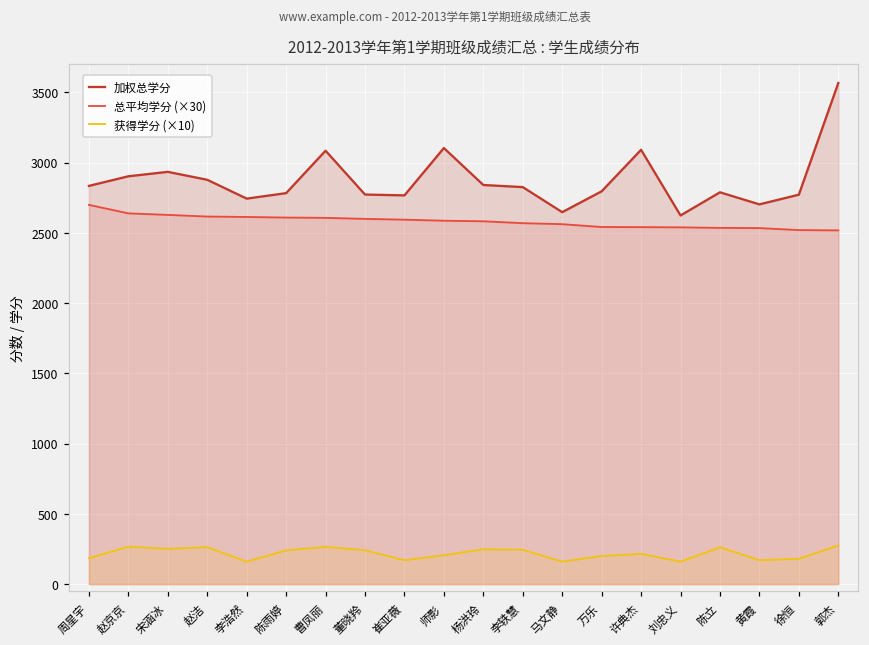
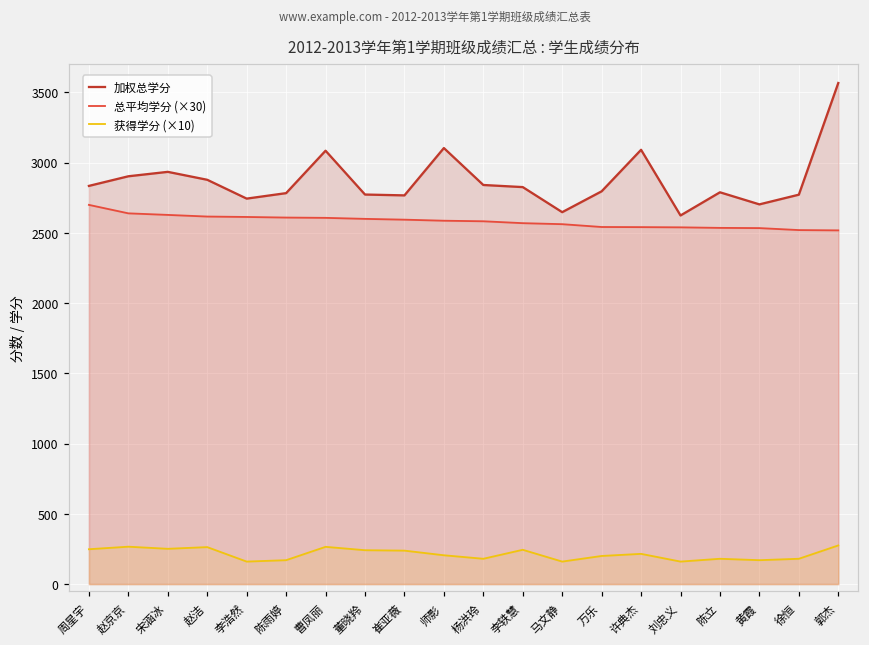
获得学分 (×10), 周星宇: 190 -> 250
获得学分 (×10), 陈雨婷: 240 -> 170
获得学分 (×10), 崔亚薇: 170 -> 240
获得学分 (×10), 杨洪玲: 250 -> 180
获得学分 (×10), 陈立: 260 -> 180
